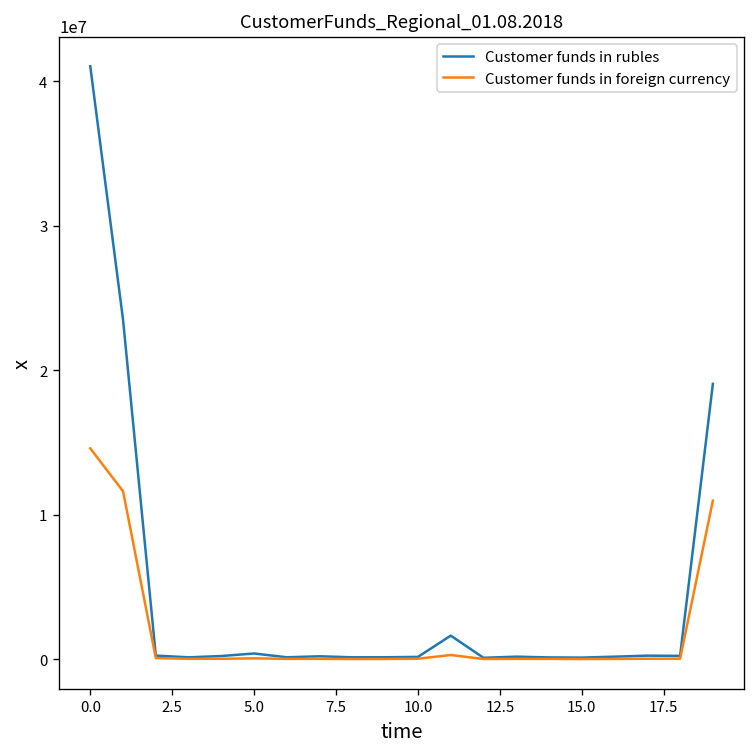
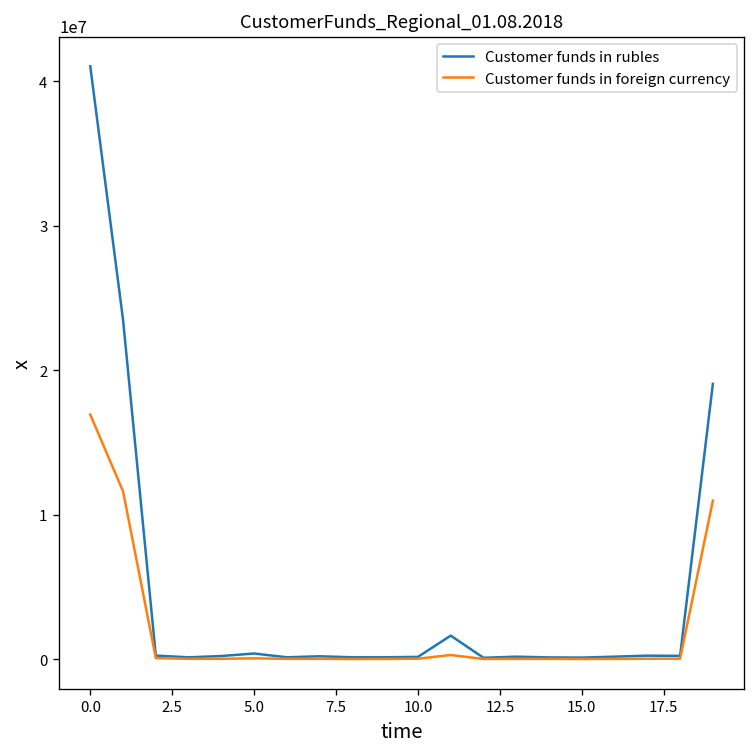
Customer funds in foreign currency, 0.0: 14600000 -> 16900000
